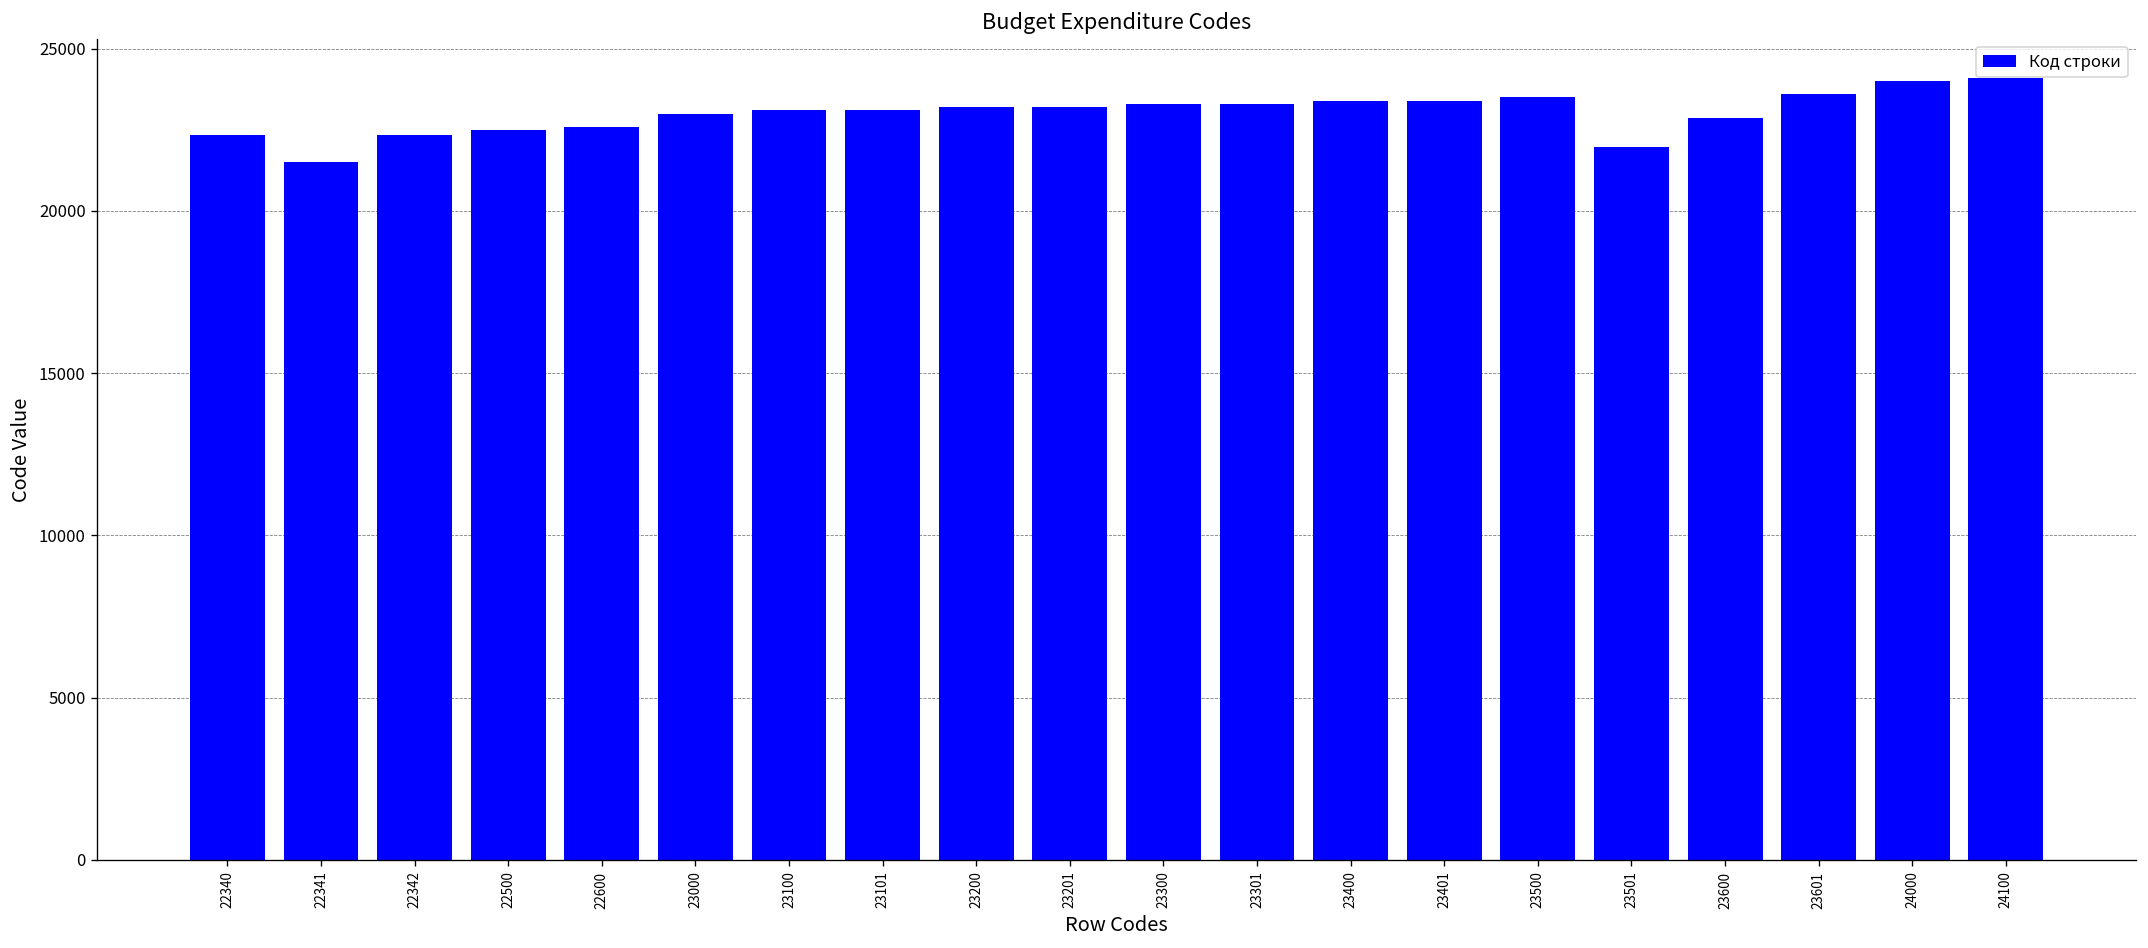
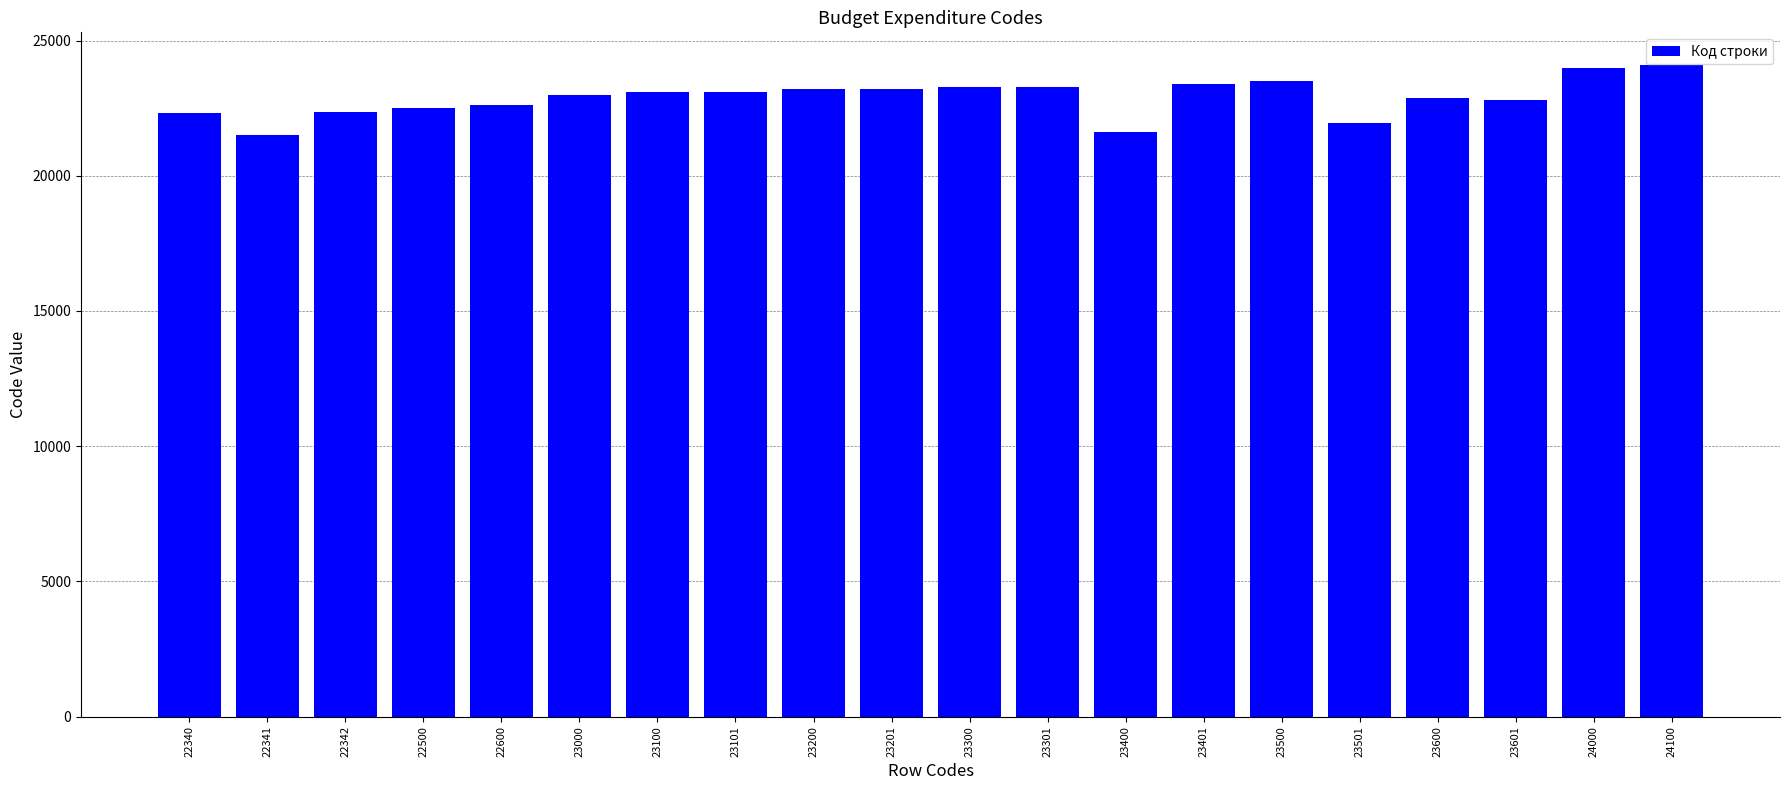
23400: 23400 -> 21600
23601: 23600 -> 22800
